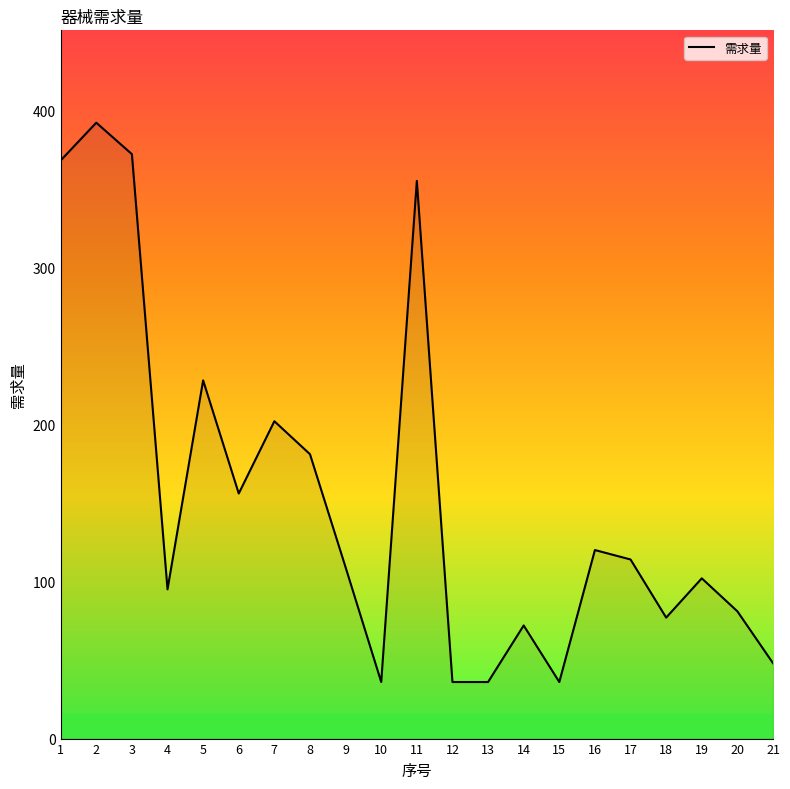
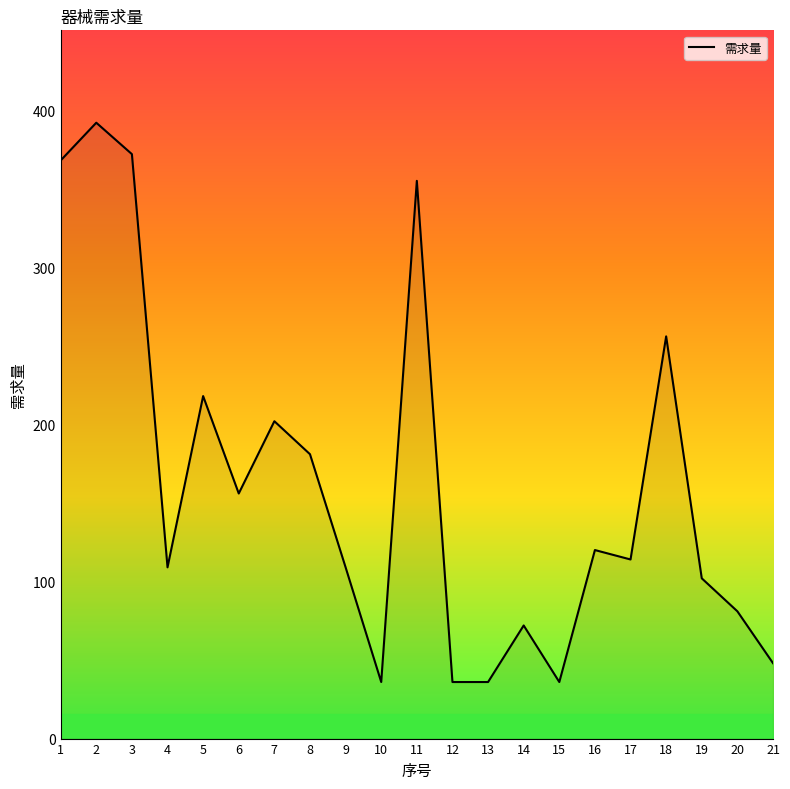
4: 95 -> 109
5: 228 -> 218
18: 77 -> 256
